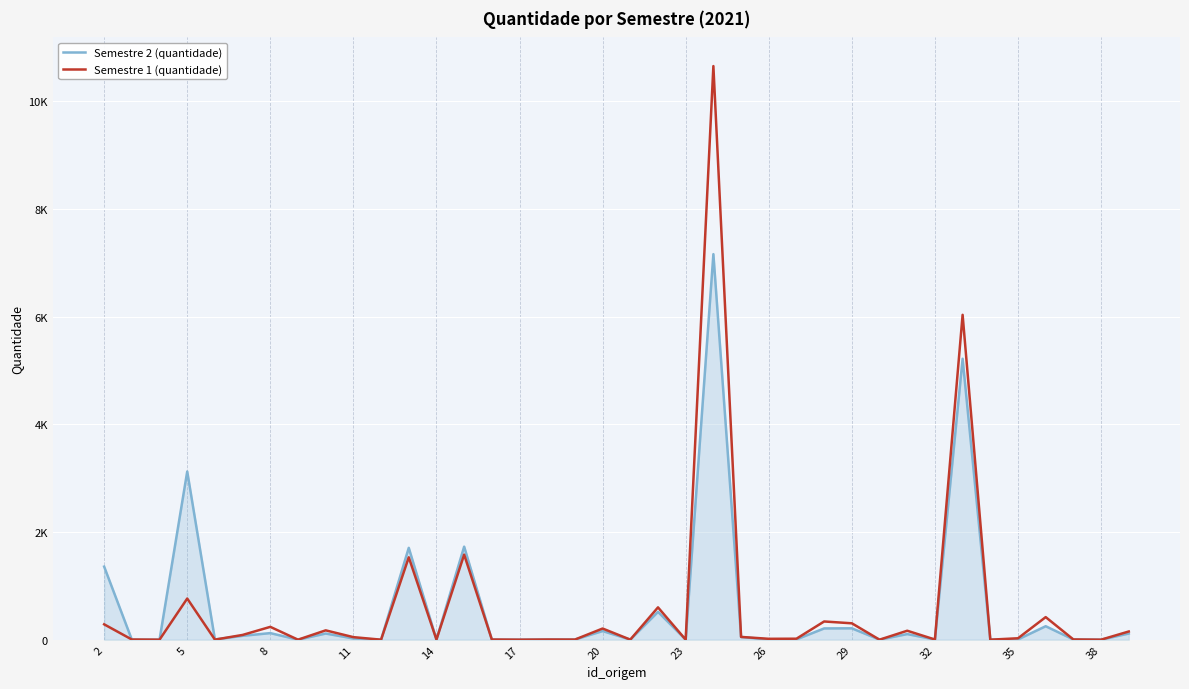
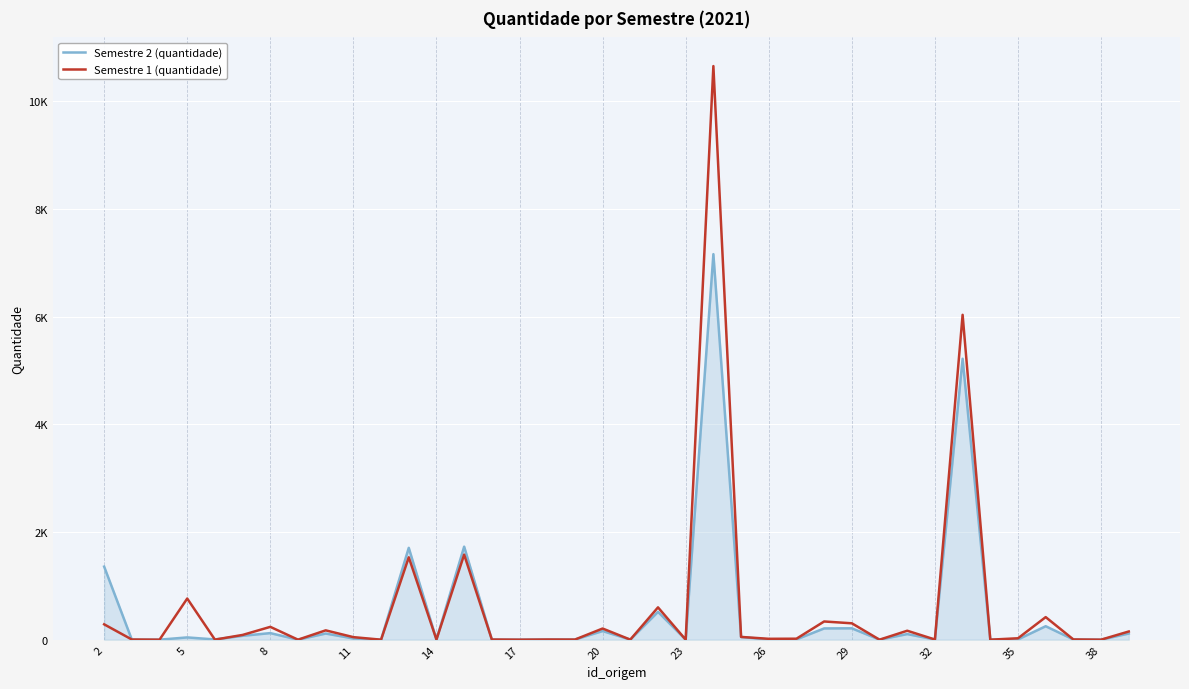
Semestre 2 (quantidade), 5: 3100 -> 0
